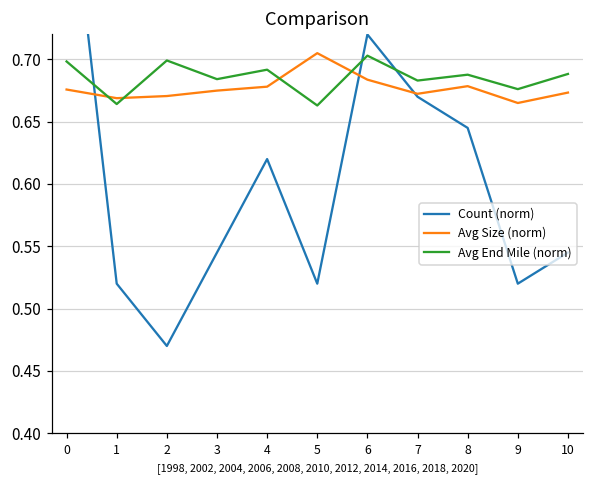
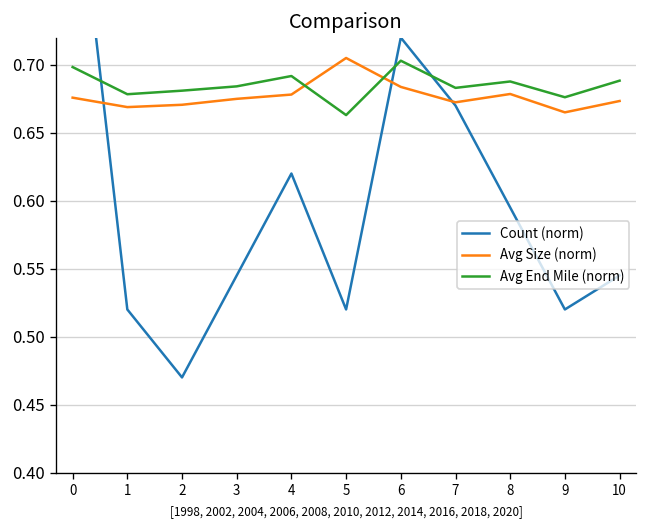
Avg End Mile (norm), 1: 0.664 -> 0.678
Avg End Mile (norm), 2: 0.699 -> 0.681
Count (norm), 8: 0.645 -> 0.595
